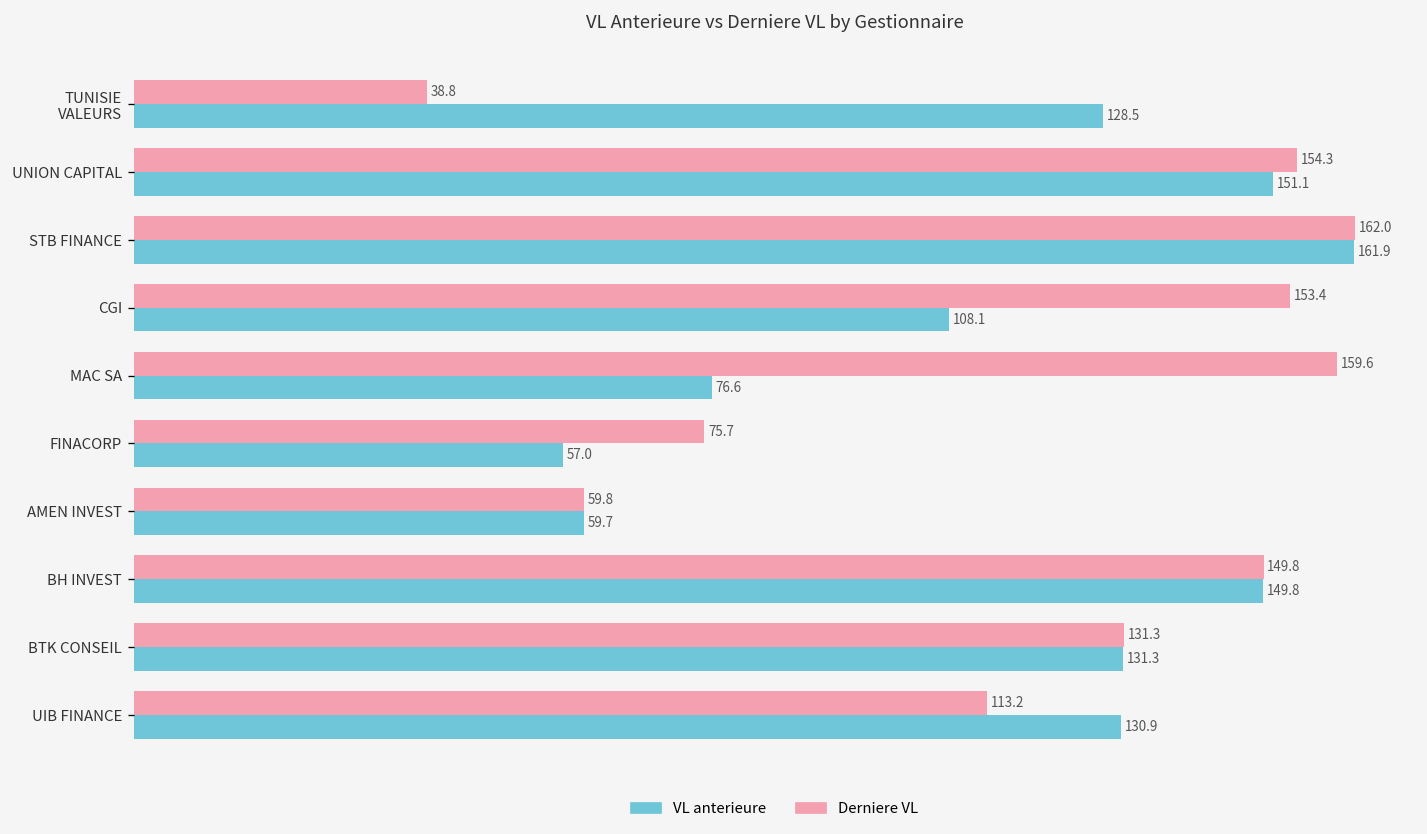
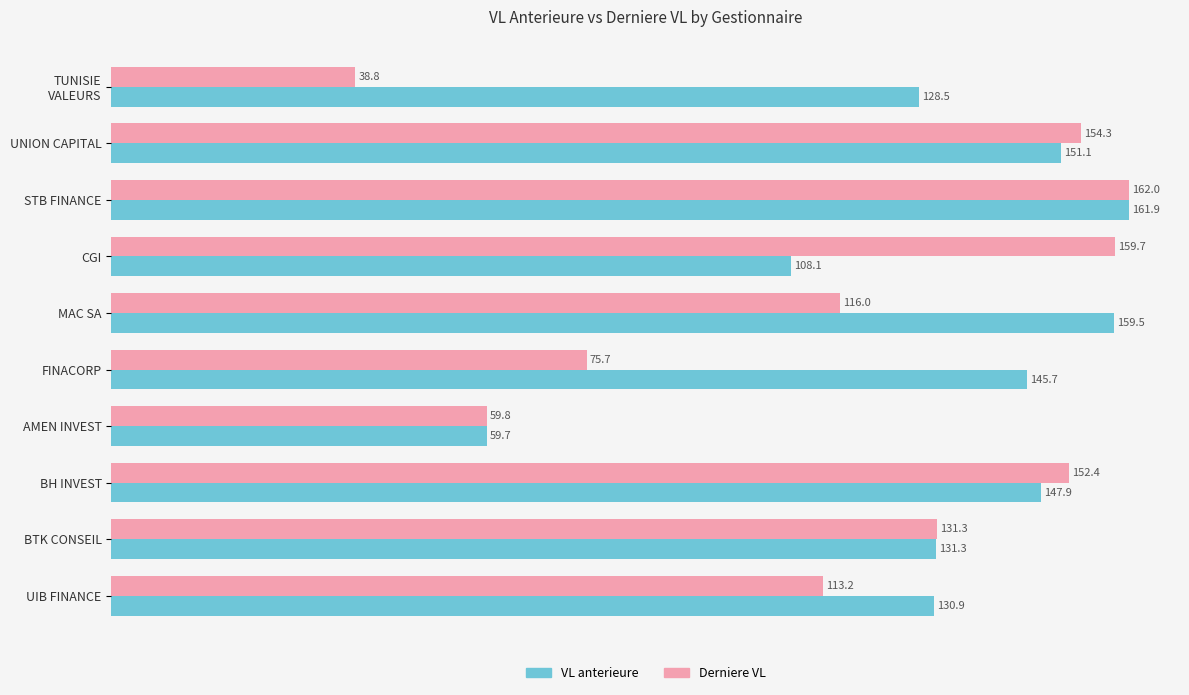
Derniere VL, CGI: 153.4 -> 159.7
Derniere VL, MAC SA: 159.6 -> 116.0
VL anterieure, MAC SA: 76.6 -> 159.5
VL anterieure, FINACORP: 57.0 -> 145.7
Derniere VL, BH INVEST: 149.8 -> 152.4
VL anterieure, BH INVEST: 149.8 -> 147.9
